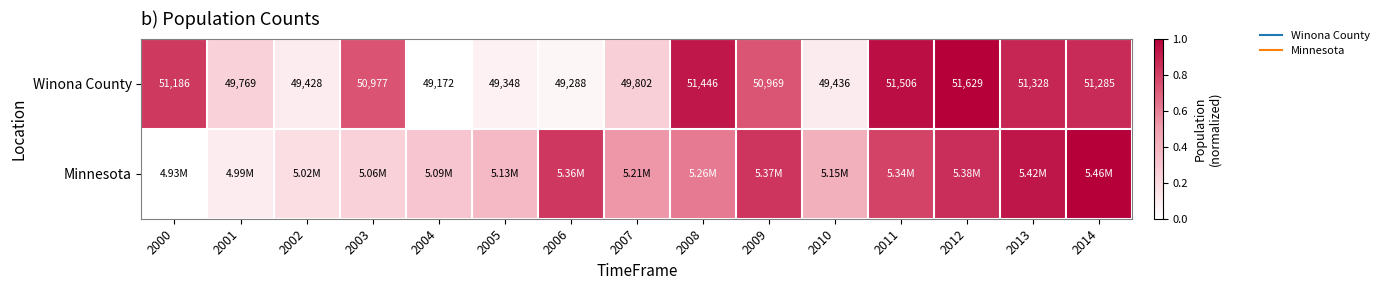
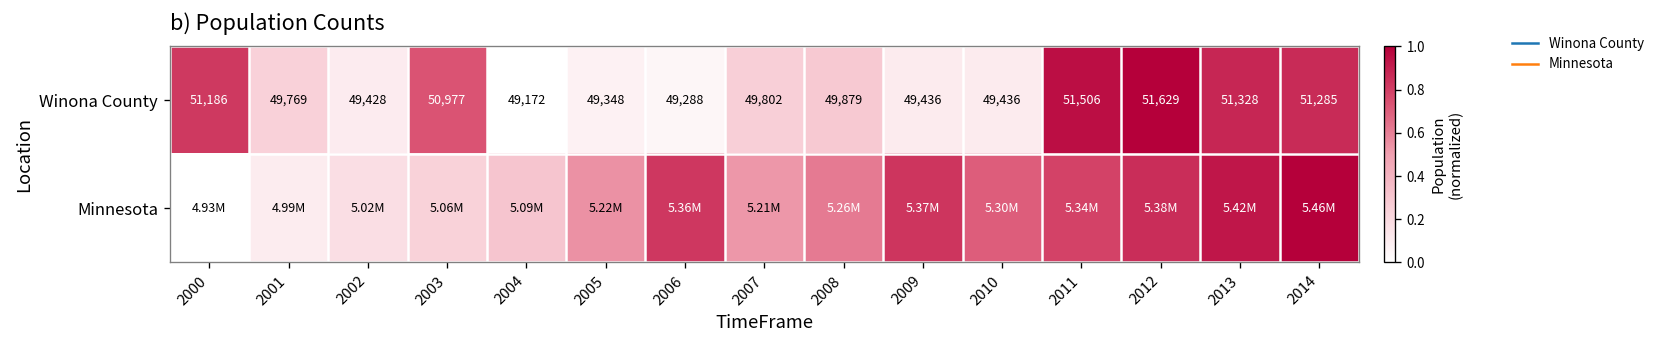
Winona County, 2008: 51,446 -> 49,879
Winona County, 2009: 50,969 -> 49,436
Minnesota, 2005: 5.13M -> 5.22M
Minnesota, 2010: 5.15M -> 5.30M
